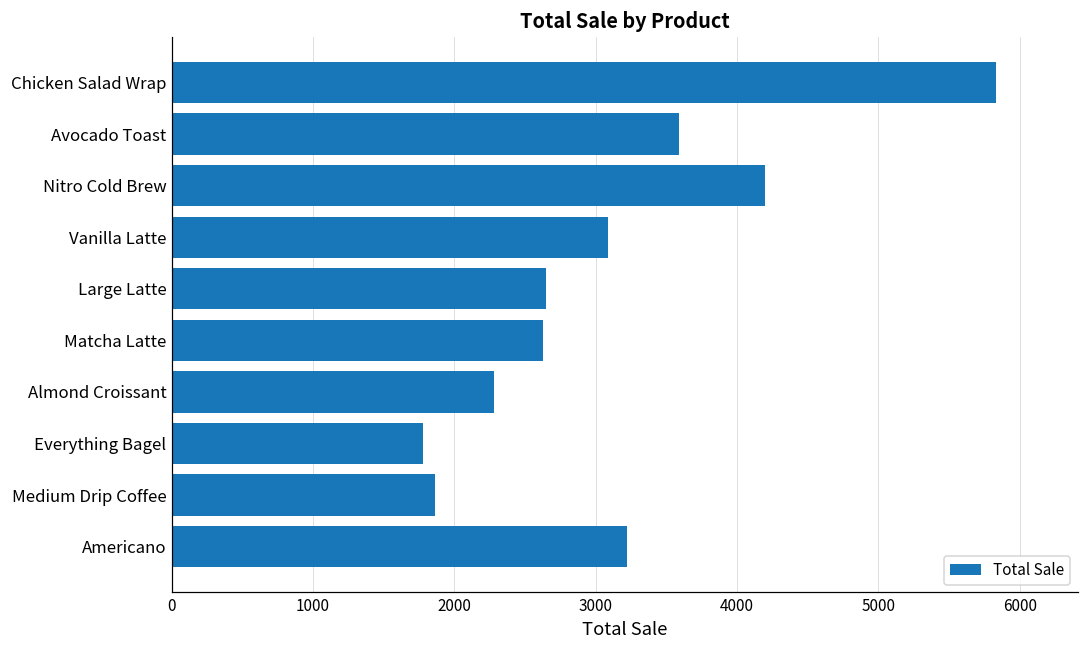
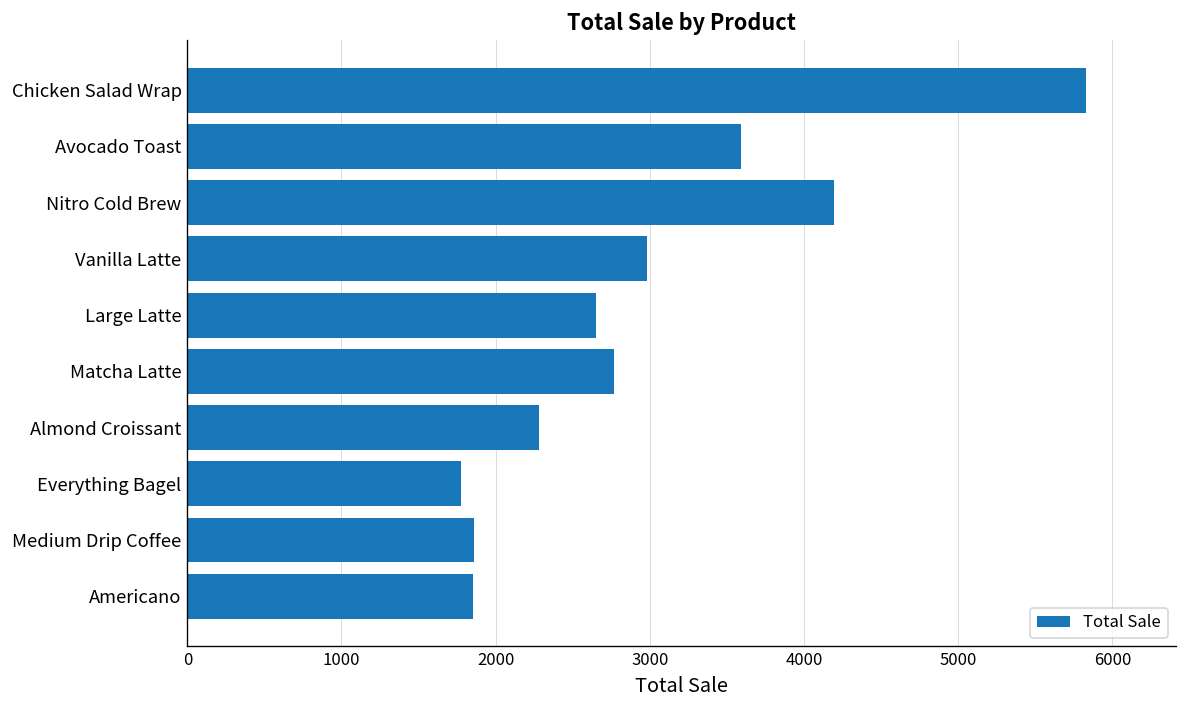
Vanilla Latte: 3090 -> 2980
Matcha Latte: 2630 -> 2770
Americano: 3220 -> 1850
